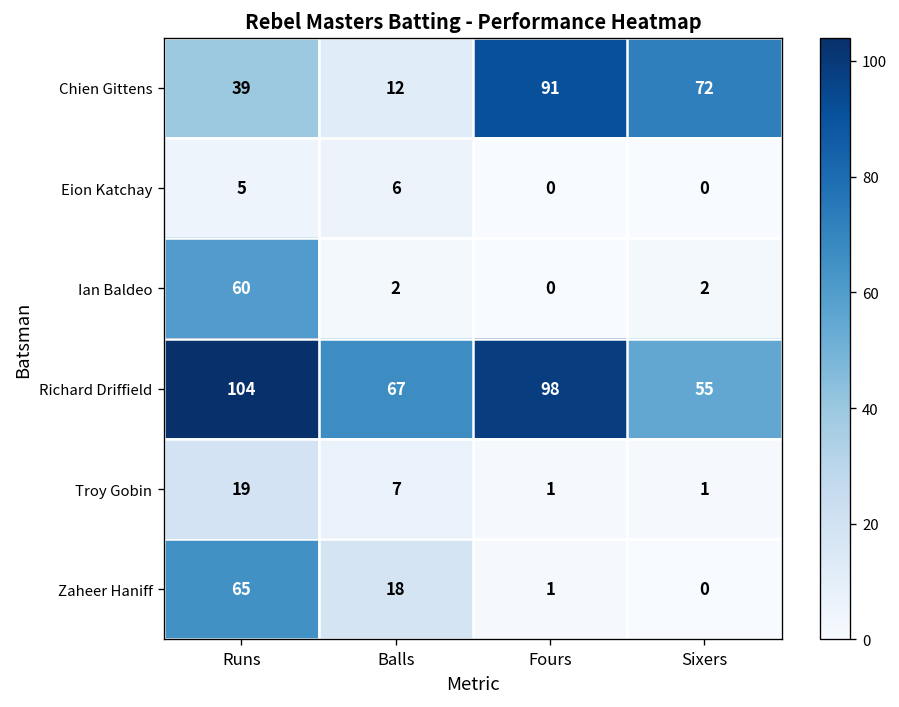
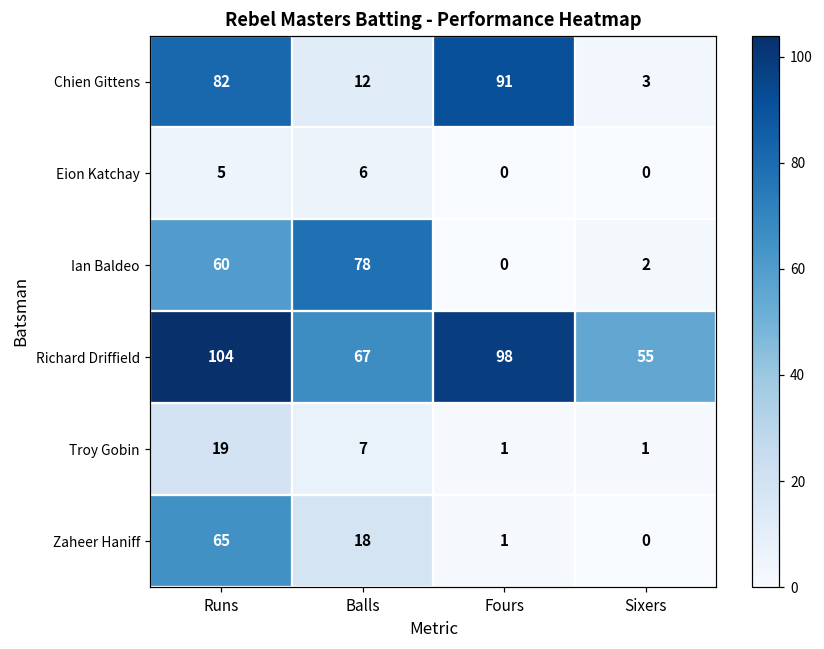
Chien Gittens, Runs: 39 -> 82
Chien Gittens, Sixers: 72 -> 3
Ian Baldeo, Balls: 2 -> 78
